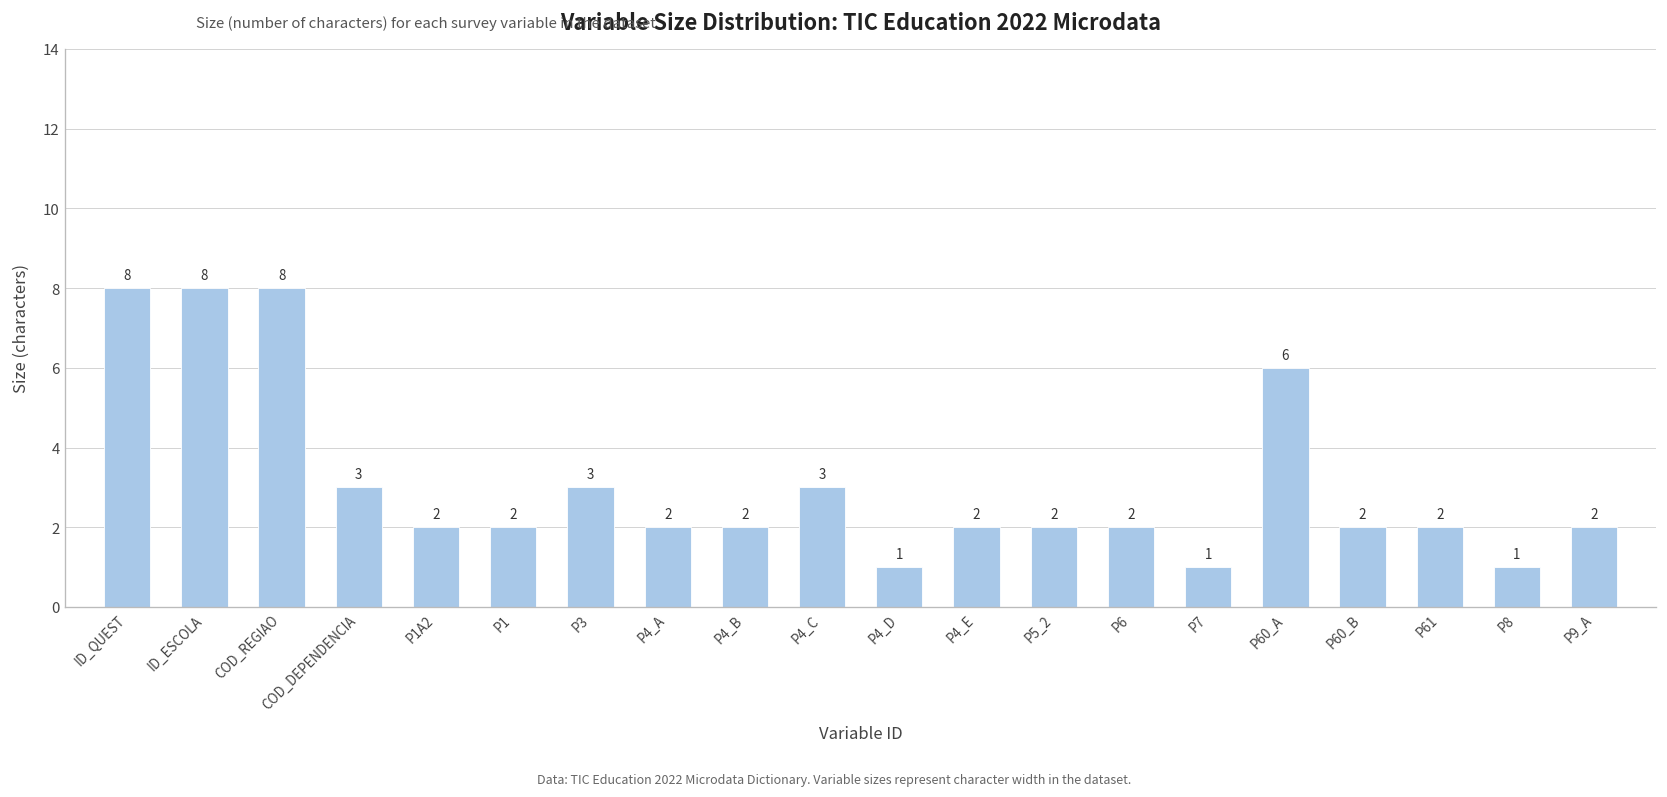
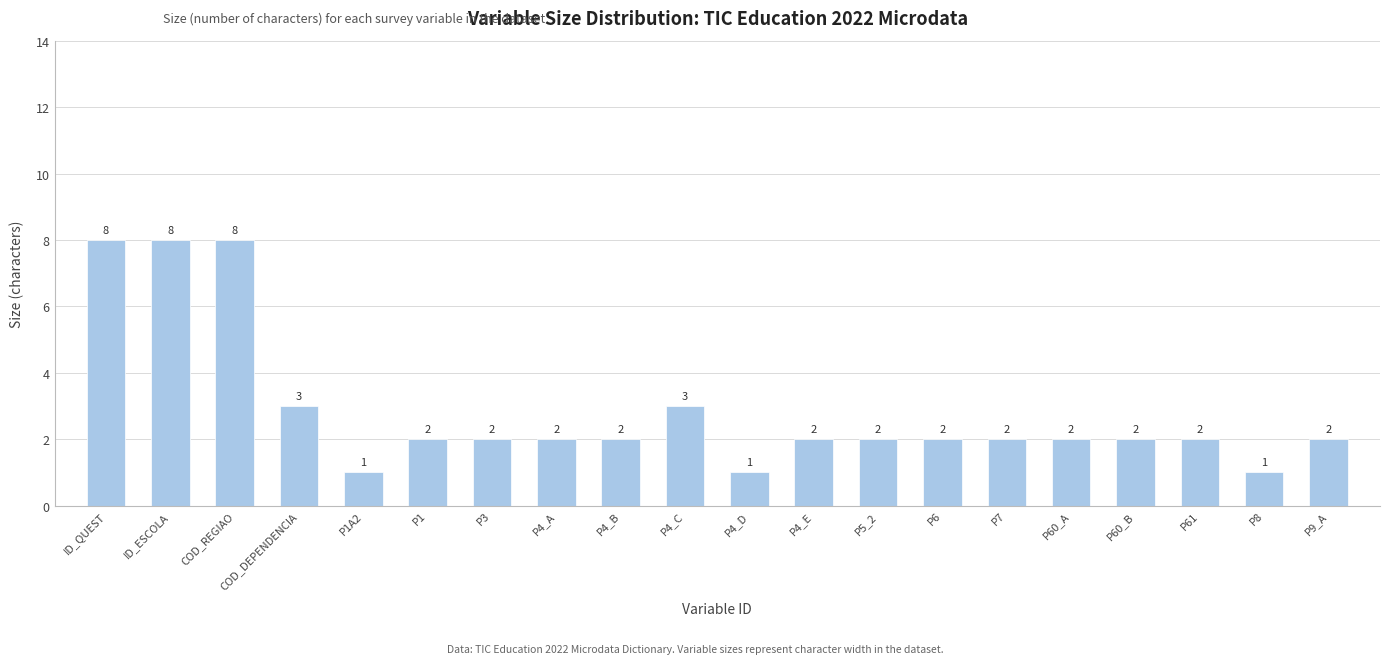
P1A2: 2 -> 1
P3: 3 -> 2
P7: 1 -> 2
P60_A: 6 -> 2
